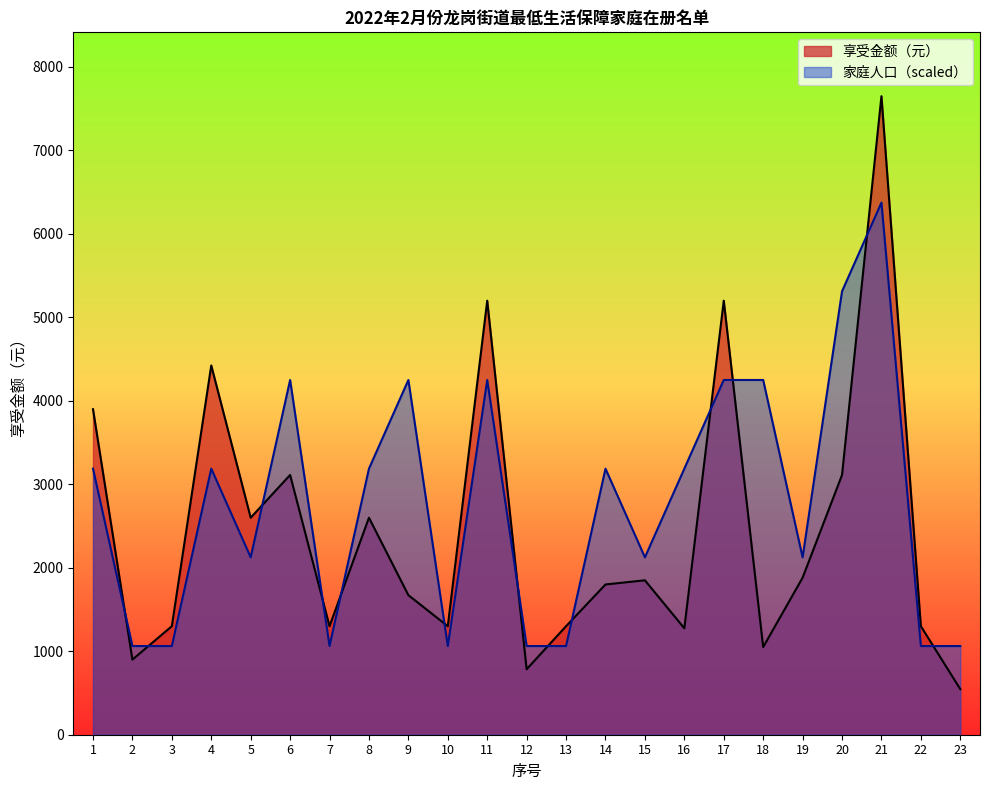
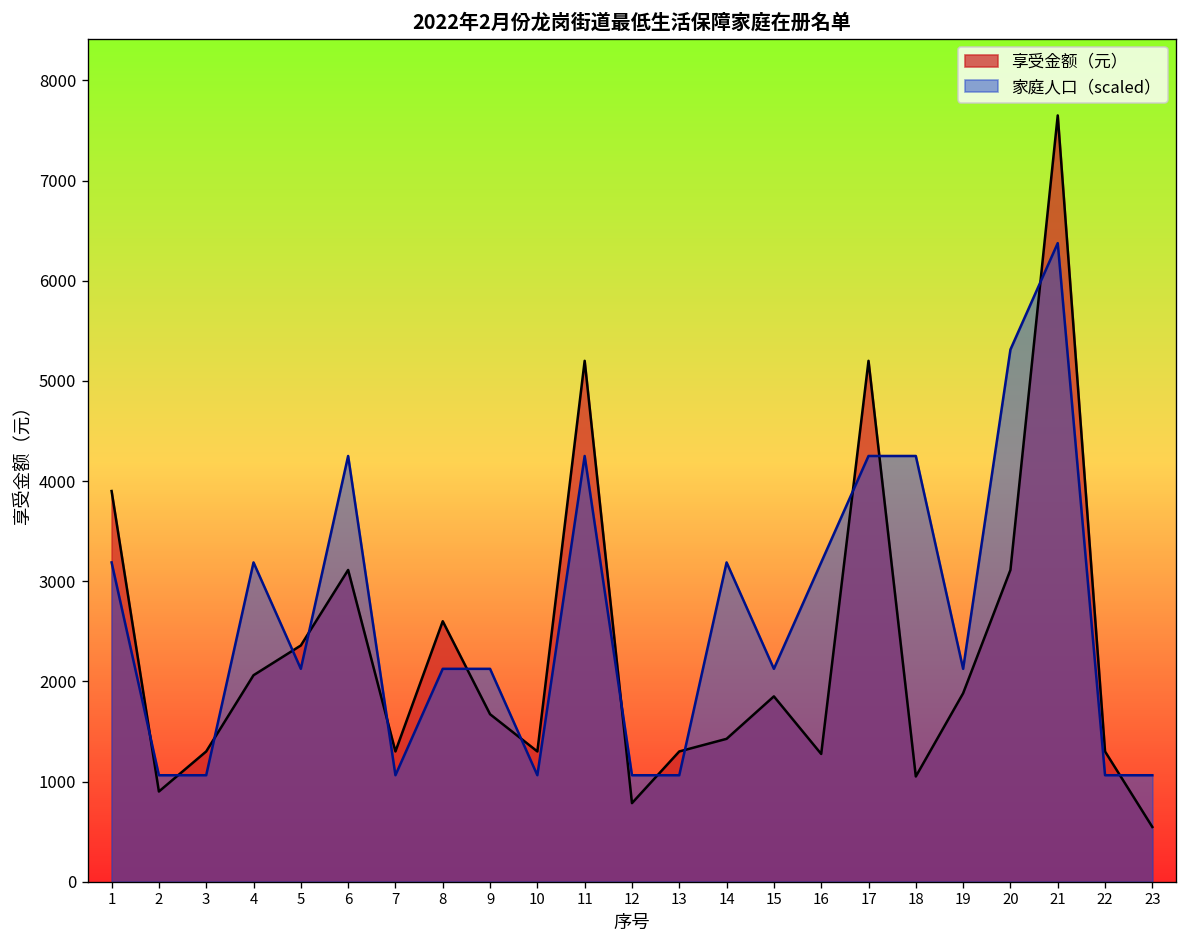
享受金额（元）, 4: 4400 -> 2100
享受金额（元）, 5: 2600 -> 2400
家庭人口（scaled）, 8: 3200 -> 2100
家庭人口（scaled）, 9: 4300 -> 2100
享受金额（元）, 14: 1800 -> 1400
